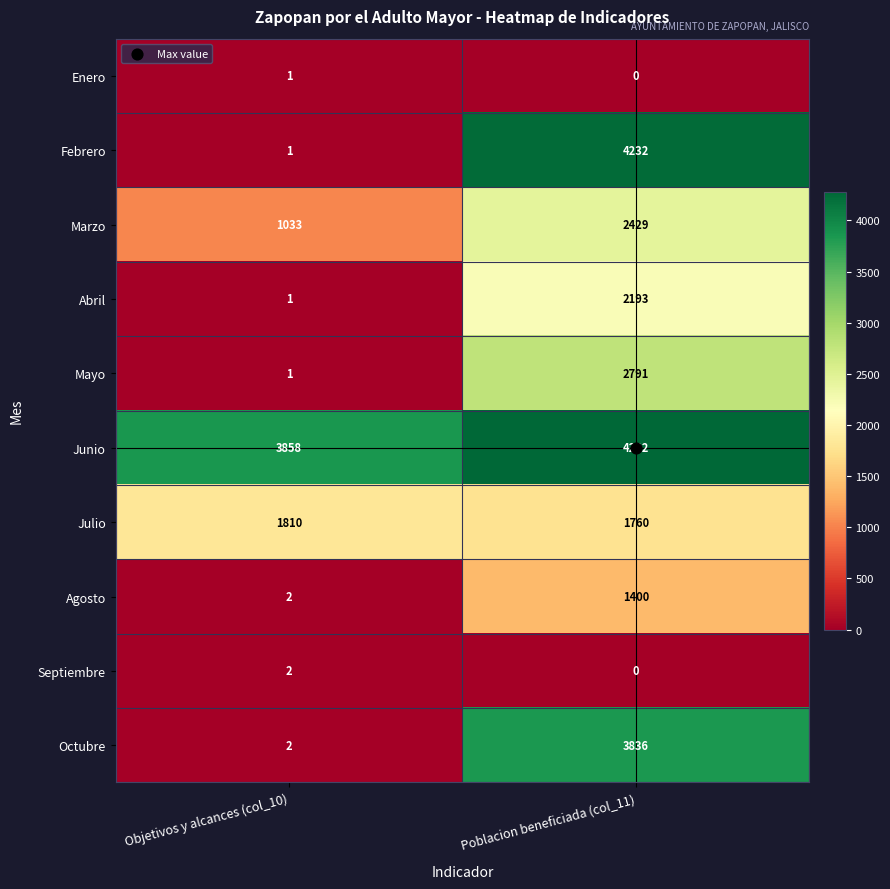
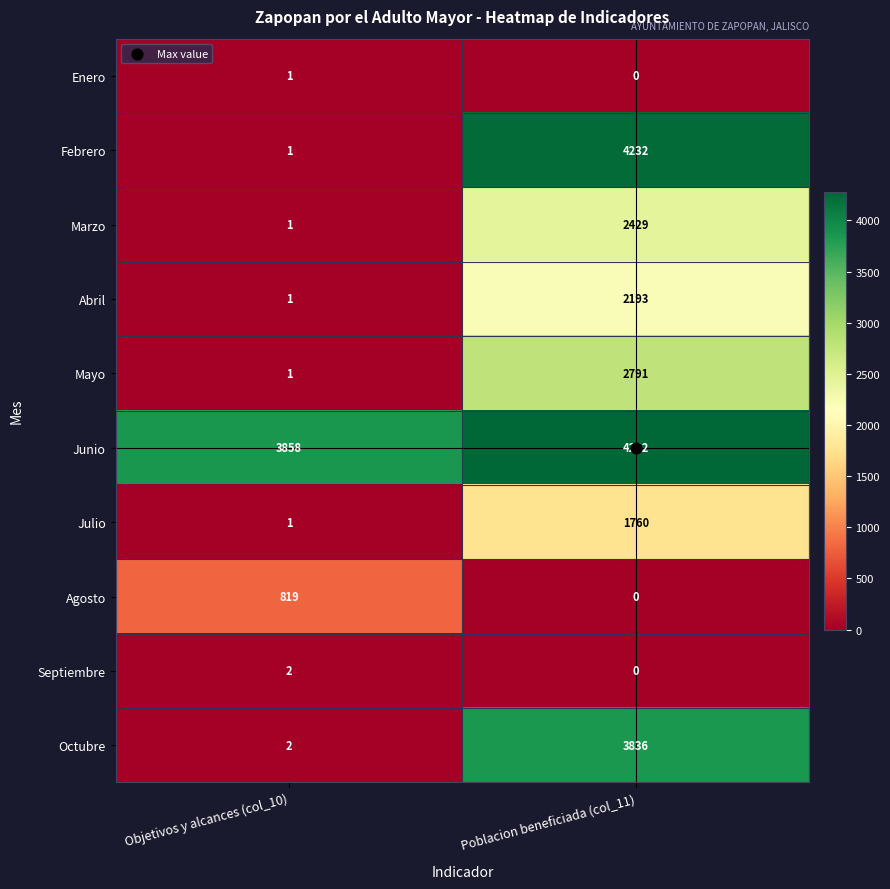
Marzo, Objetivos y alcances (col_10): 1033 -> 1
Julio, Objetivos y alcances (col_10): 1810 -> 1
Agosto, Objetivos y alcances (col_10): 2 -> 819
Agosto, Poblacion beneficiada (col_11): 1400 -> 0
